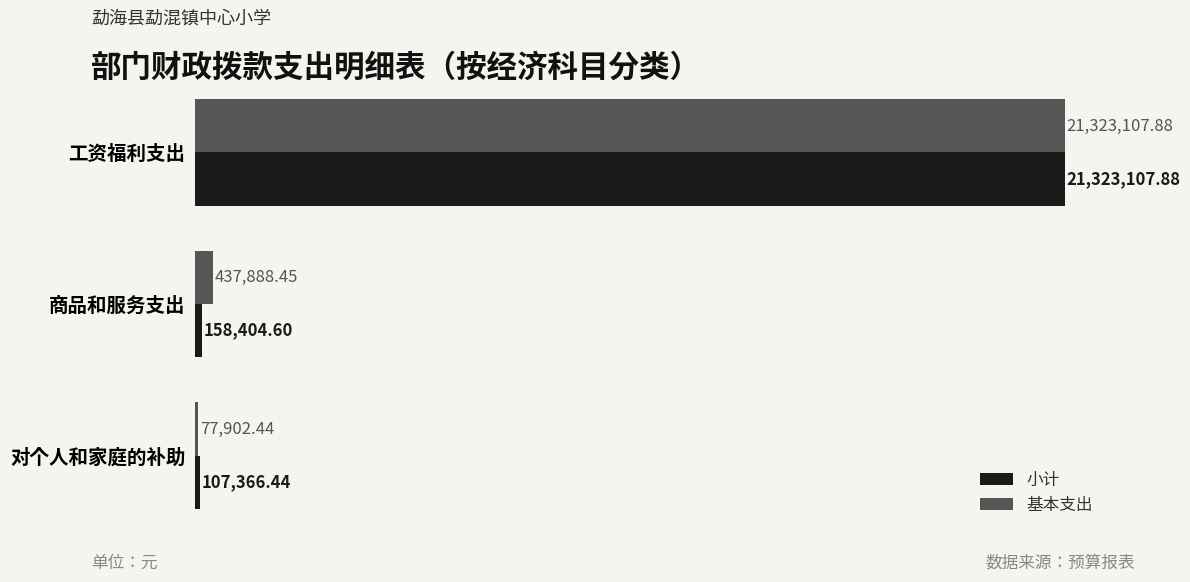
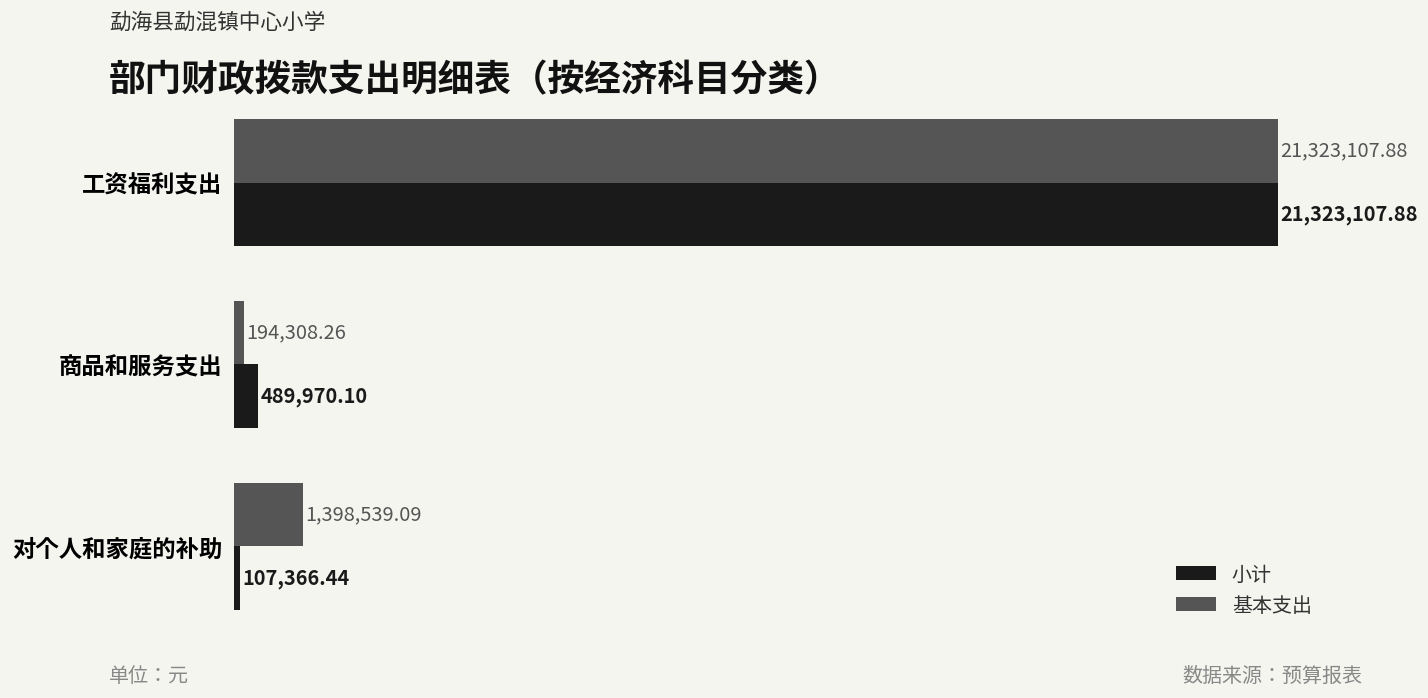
基本支出, 商品和服务支出: 437,888.45 -> 194,308.26
小计, 商品和服务支出: 158,404.60 -> 489,970.10
基本支出, 对个人和家庭的补助: 77,902.44 -> 1,398,539.09
